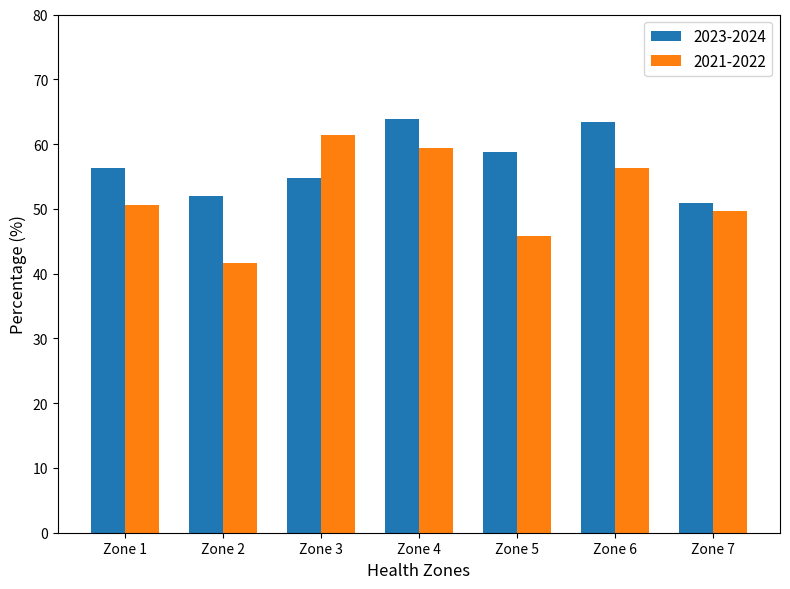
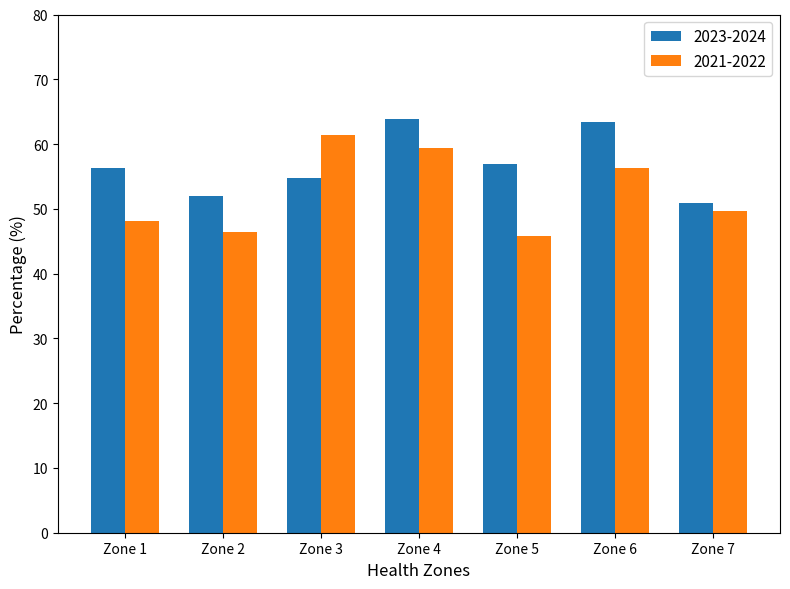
2021-2022, Zone 1: 51 -> 48
2021-2022, Zone 2: 42 -> 46
2023-2024, Zone 5: 59 -> 57
